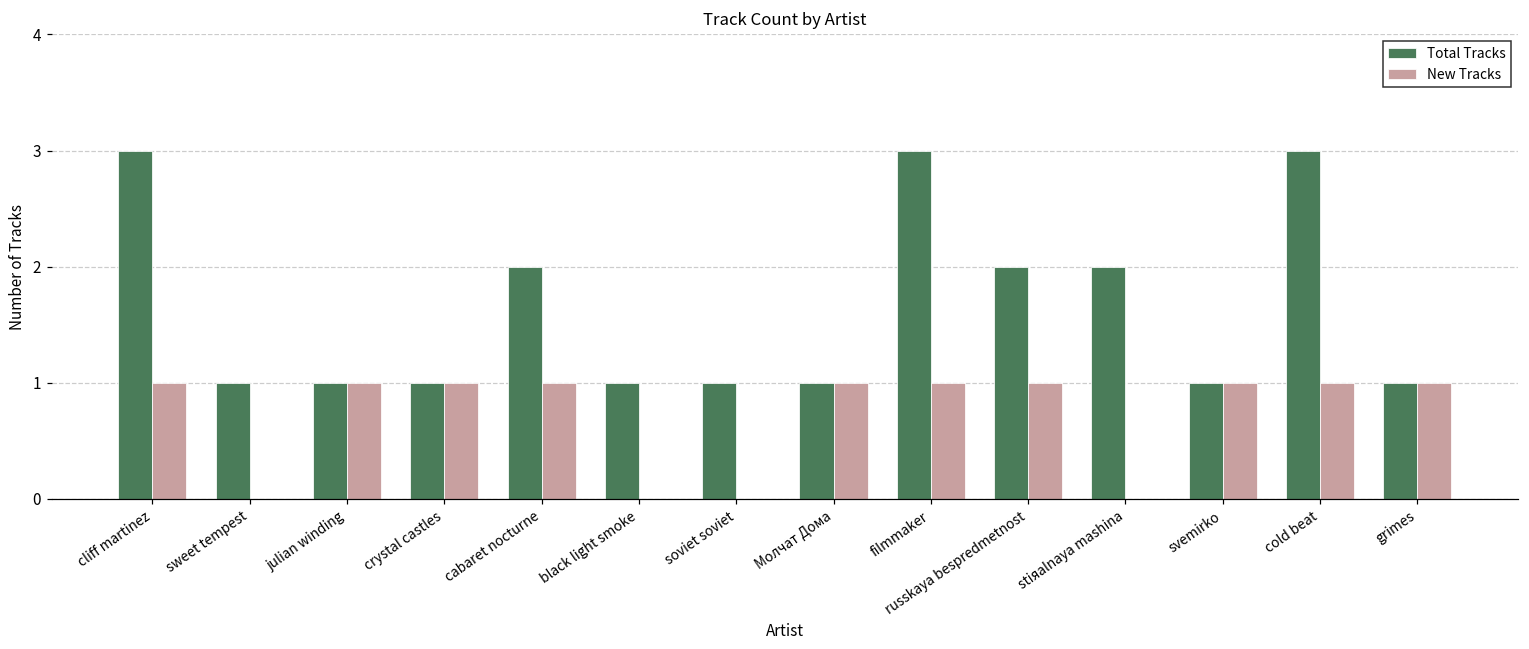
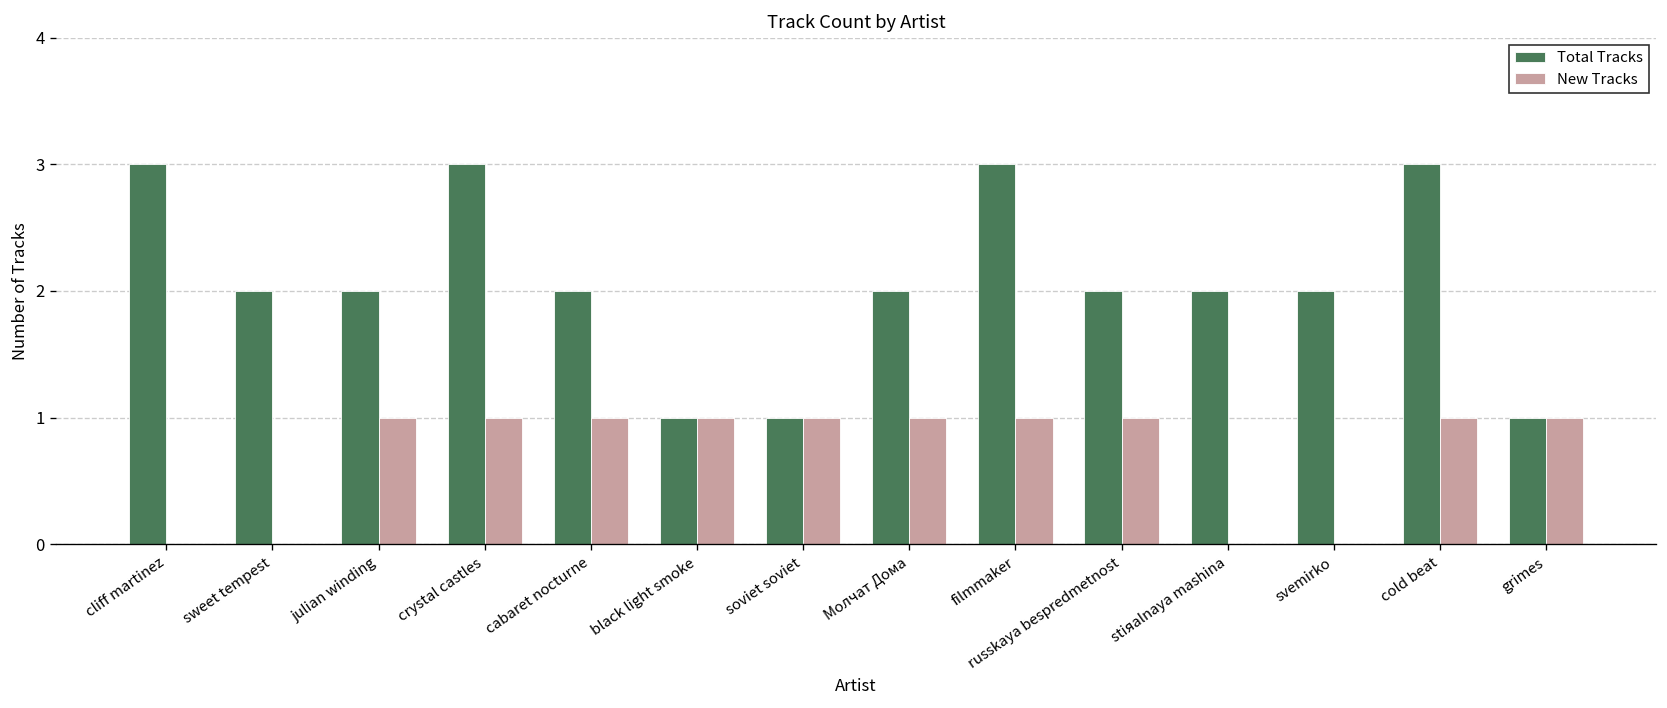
New Tracks, cliff martinez: 1 -> 0
Total Tracks, sweet tempest: 1 -> 2
Total Tracks, julian winding: 1 -> 2
Total Tracks, crystal castles: 1 -> 3
New Tracks, black light smoke: 0 -> 1
New Tracks, soviet soviet: 0 -> 1
Total Tracks, Молчат Дома: 1 -> 2
Total Tracks, svemirko: 1 -> 2
New Tracks, svemirko: 1 -> 0
